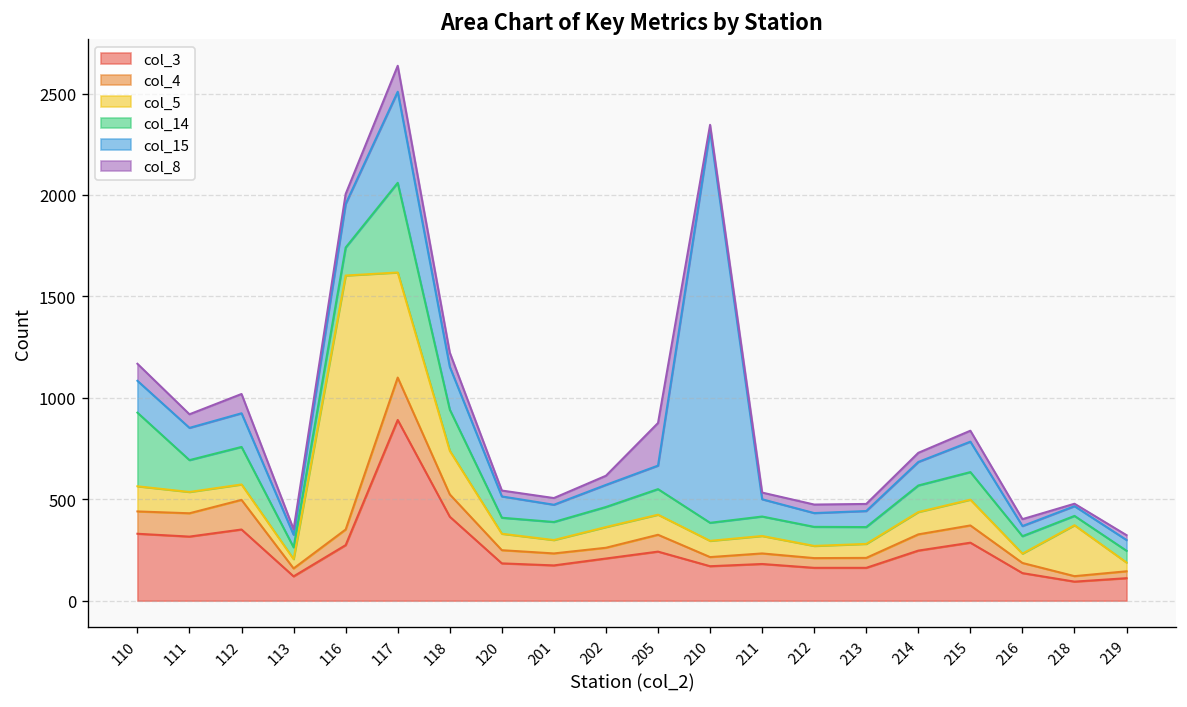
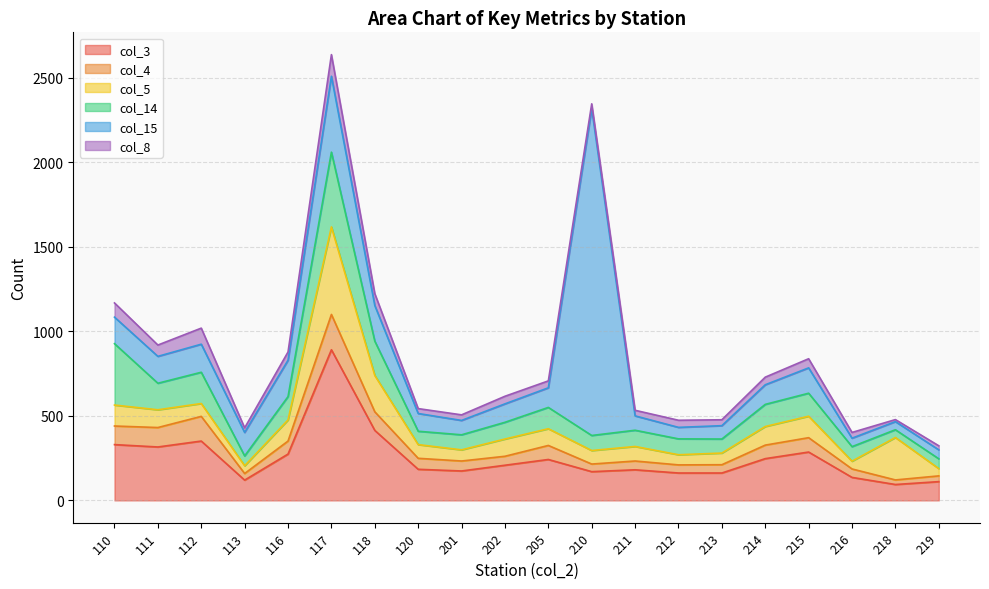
col_15, 113: 60 -> 140
col_5, 116: 1250 -> 130
col_8, 205: 210 -> 40
